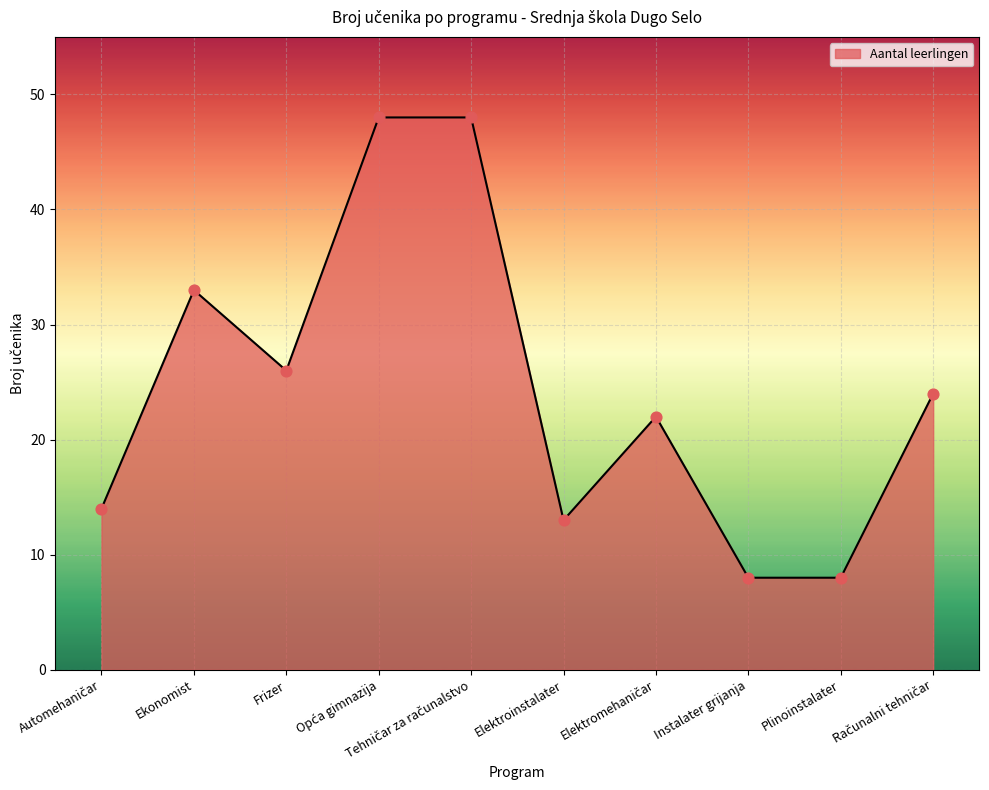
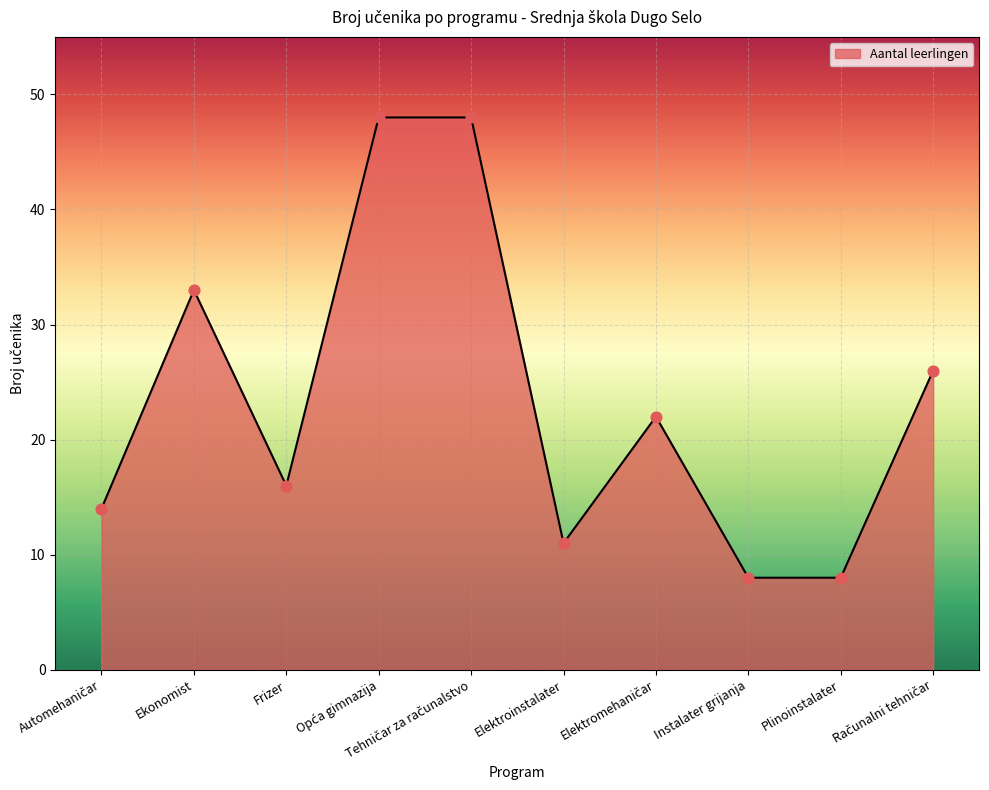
Frizer: 26 -> 16
Elektroinstalater: 13 -> 11
Računalni tehničar: 24 -> 26
